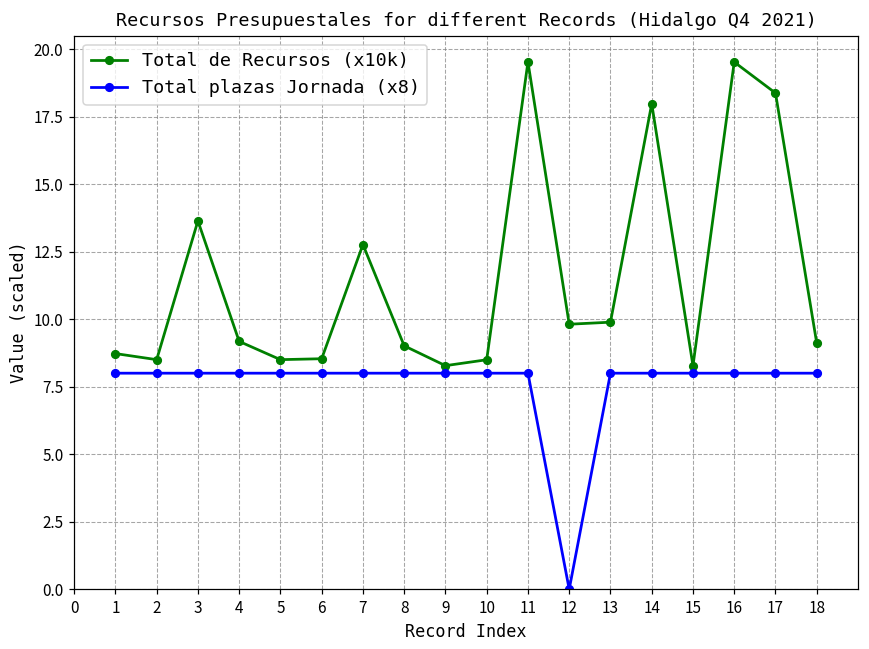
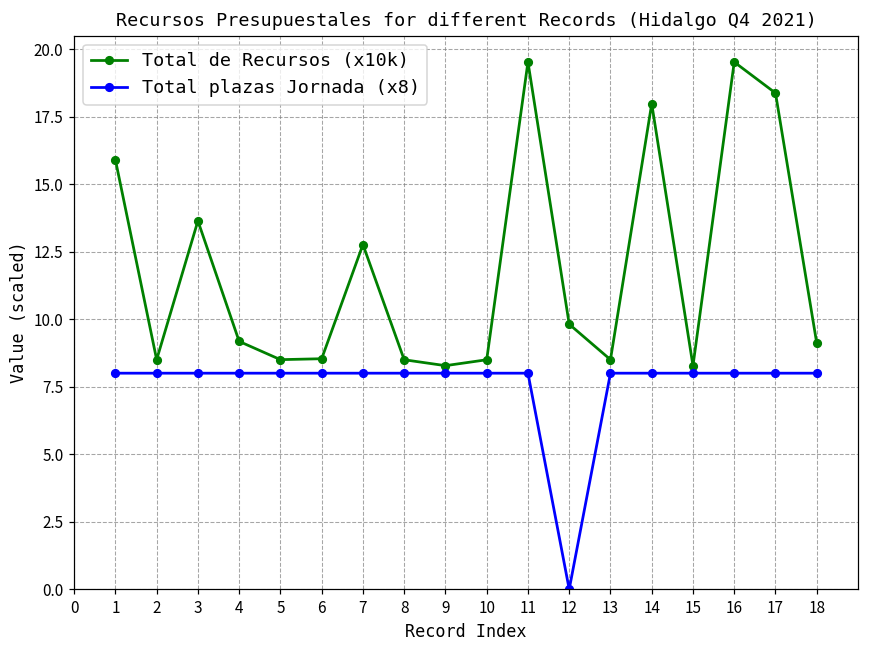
Total de Recursos (x10k), 1: 8.7 -> 15.9
Total de Recursos (x10k), 8: 9.0 -> 8.5
Total de Recursos (x10k), 13: 9.9 -> 8.5
